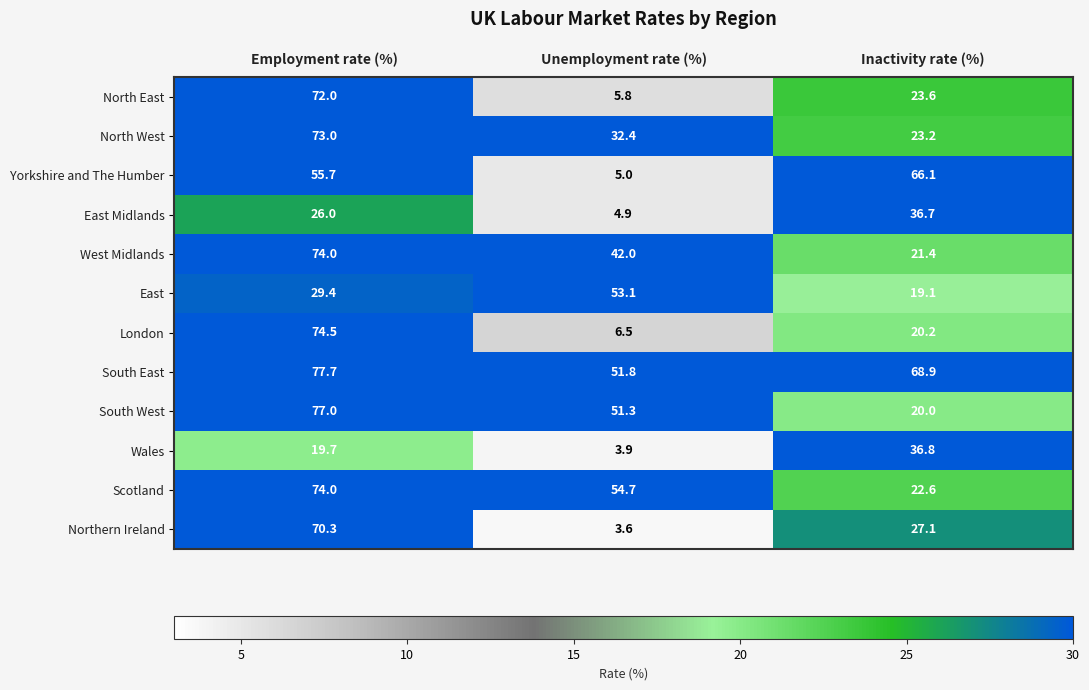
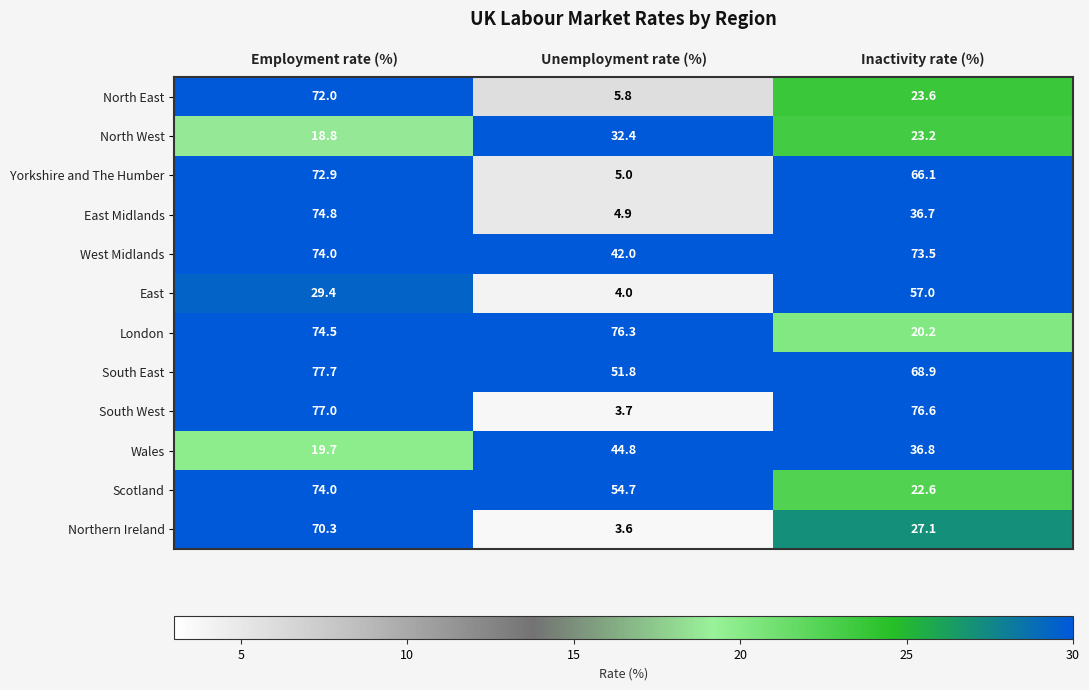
North West, Employment rate (%): 73.0 -> 18.8
Yorkshire and The Humber, Employment rate (%): 55.7 -> 72.9
East Midlands, Employment rate (%): 26.0 -> 74.8
West Midlands, Inactivity rate (%): 21.4 -> 73.5
East, Unemployment rate (%): 53.1 -> 4.0
East, Inactivity rate (%): 19.1 -> 57.0
London, Unemployment rate (%): 6.5 -> 76.3
South West, Unemployment rate (%): 51.3 -> 3.7
South West, Inactivity rate (%): 20.0 -> 76.6
Wales, Unemployment rate (%): 3.9 -> 44.8
